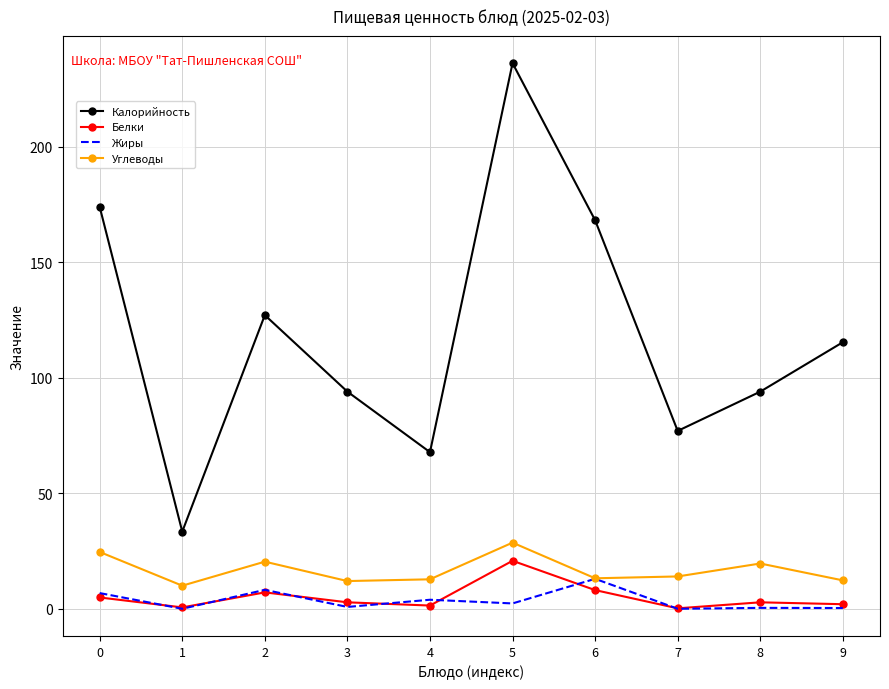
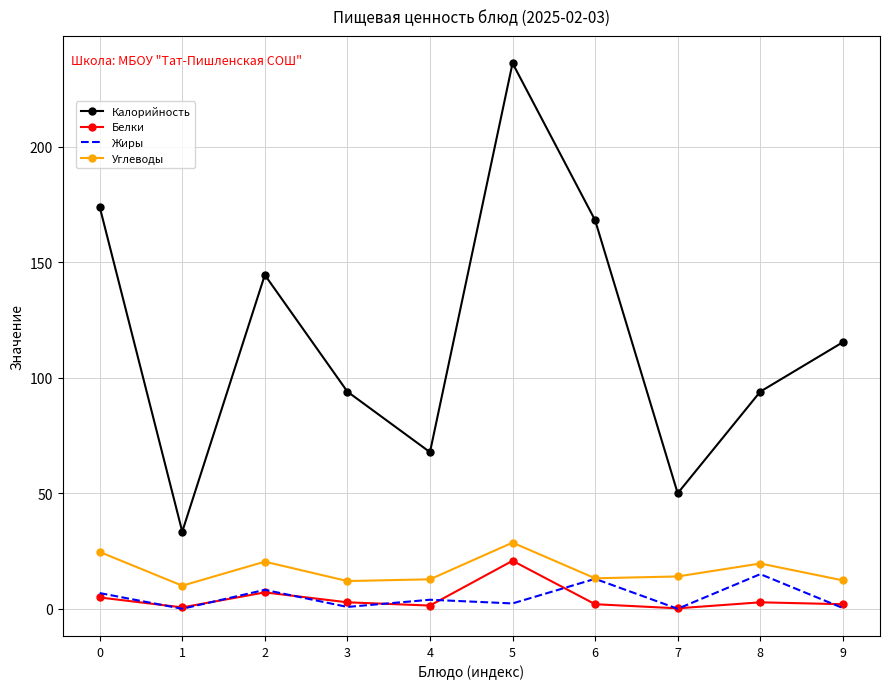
Калорийность, 2: 127 -> 145
Белки, 6: 8 -> 2
Калорийность, 7: 77 -> 50
Жиры, 8: 0 -> 15
